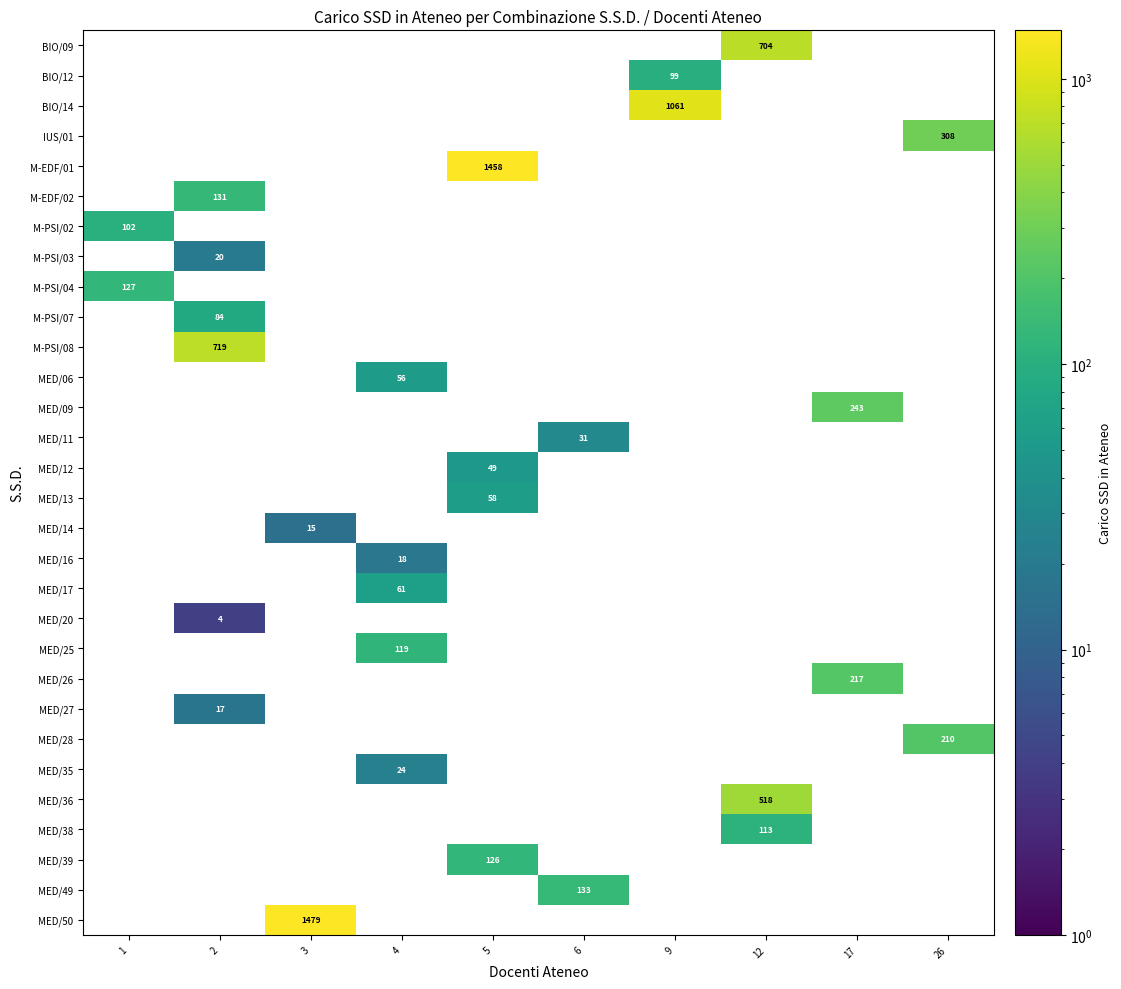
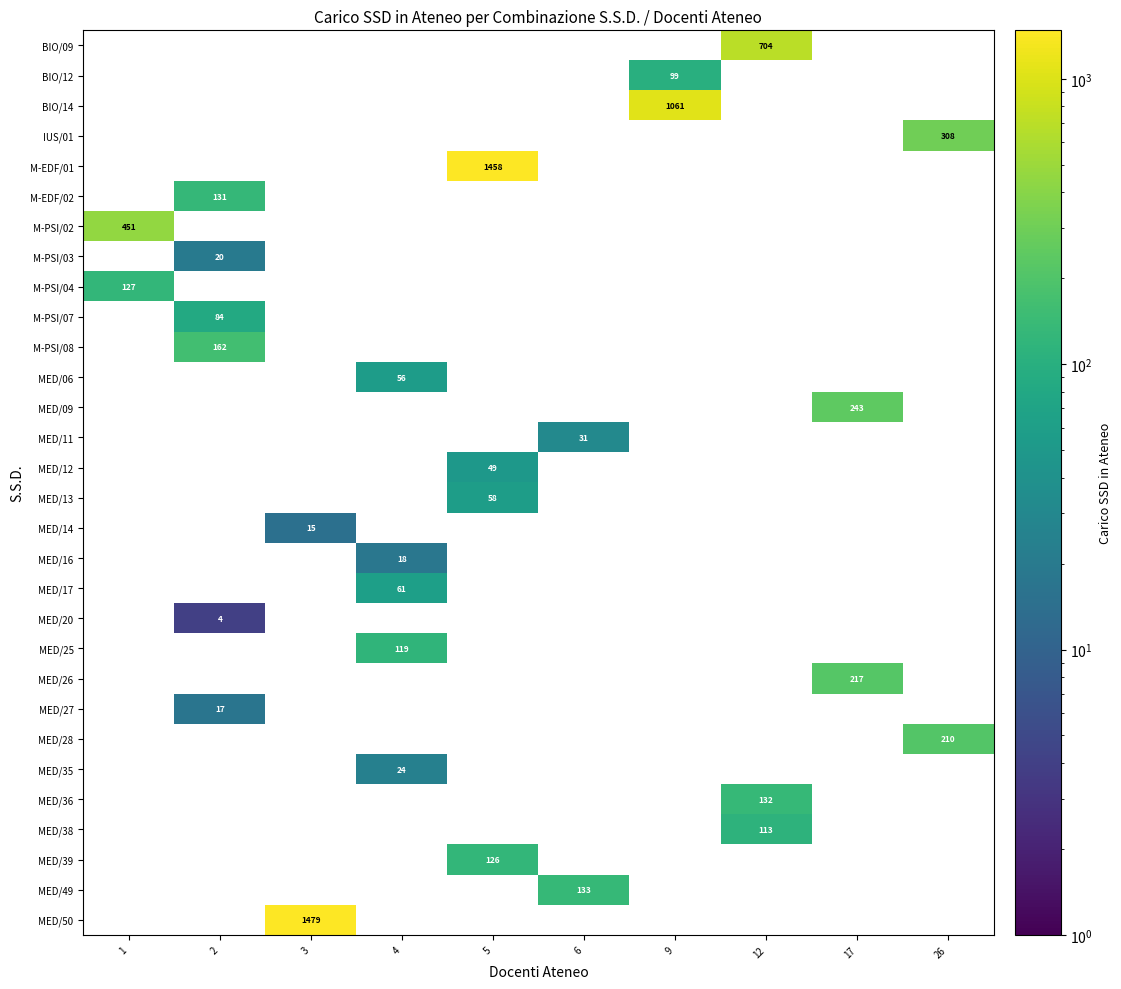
M-PSI/02, 1: 102 -> 451
M-PSI/08, 2: 719 -> 162
MED/36, 12: 518 -> 132
